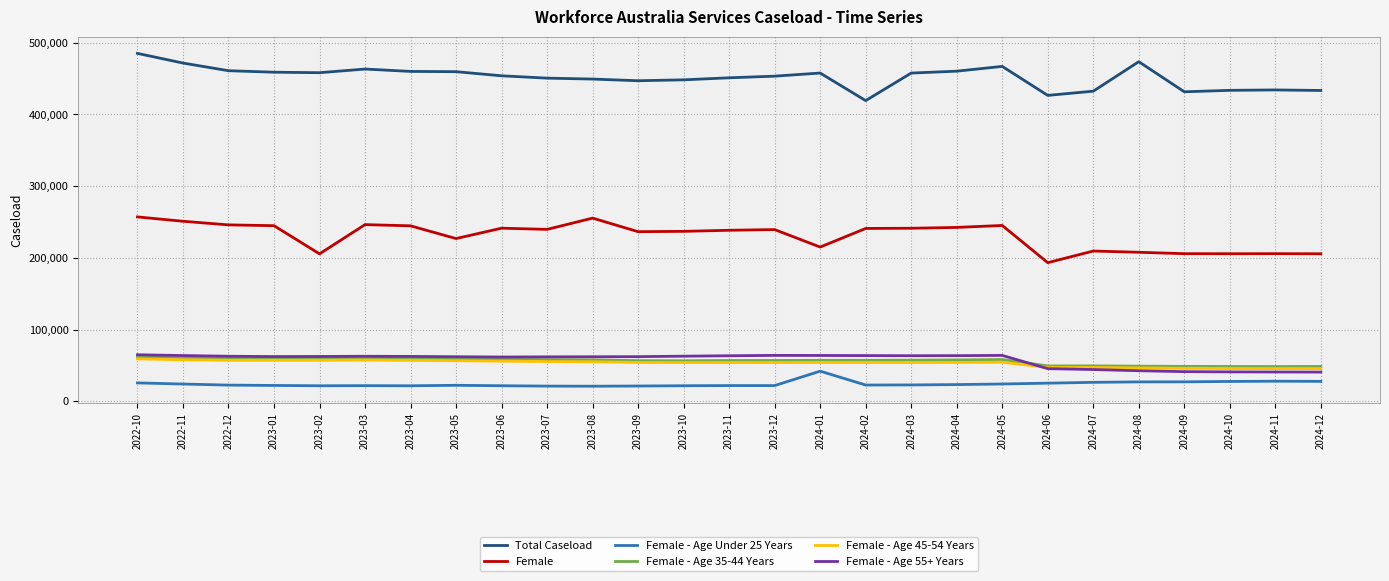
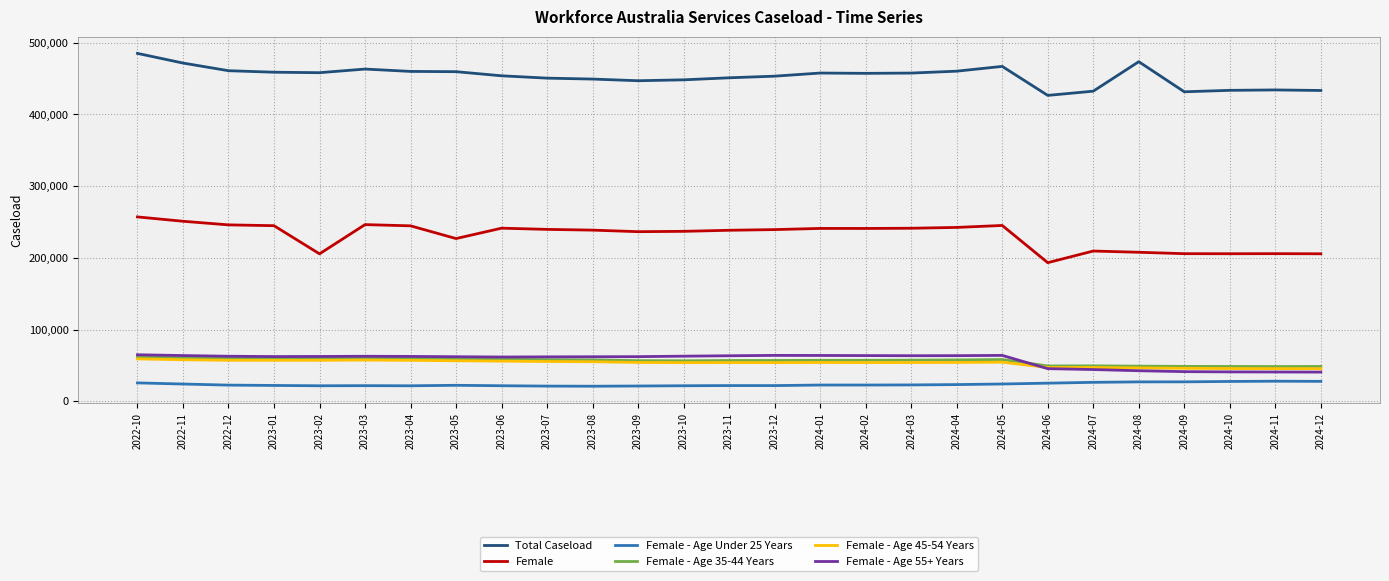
Female, 2023-08: 260,000 -> 240,000
Female, 2024-01: 220,000 -> 240,000
Female - Age Under 25 Years, 2024-01: 40,000 -> 20,000
Total Caseload, 2024-02: 420,000 -> 460,000
